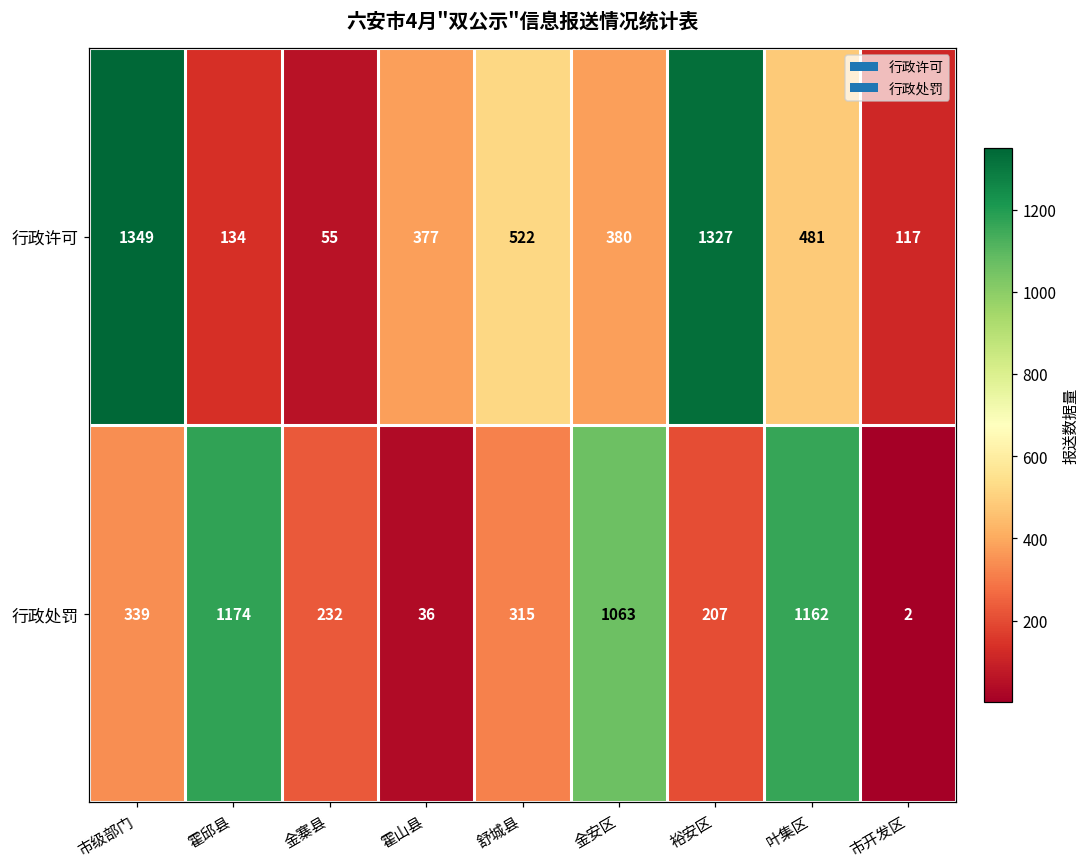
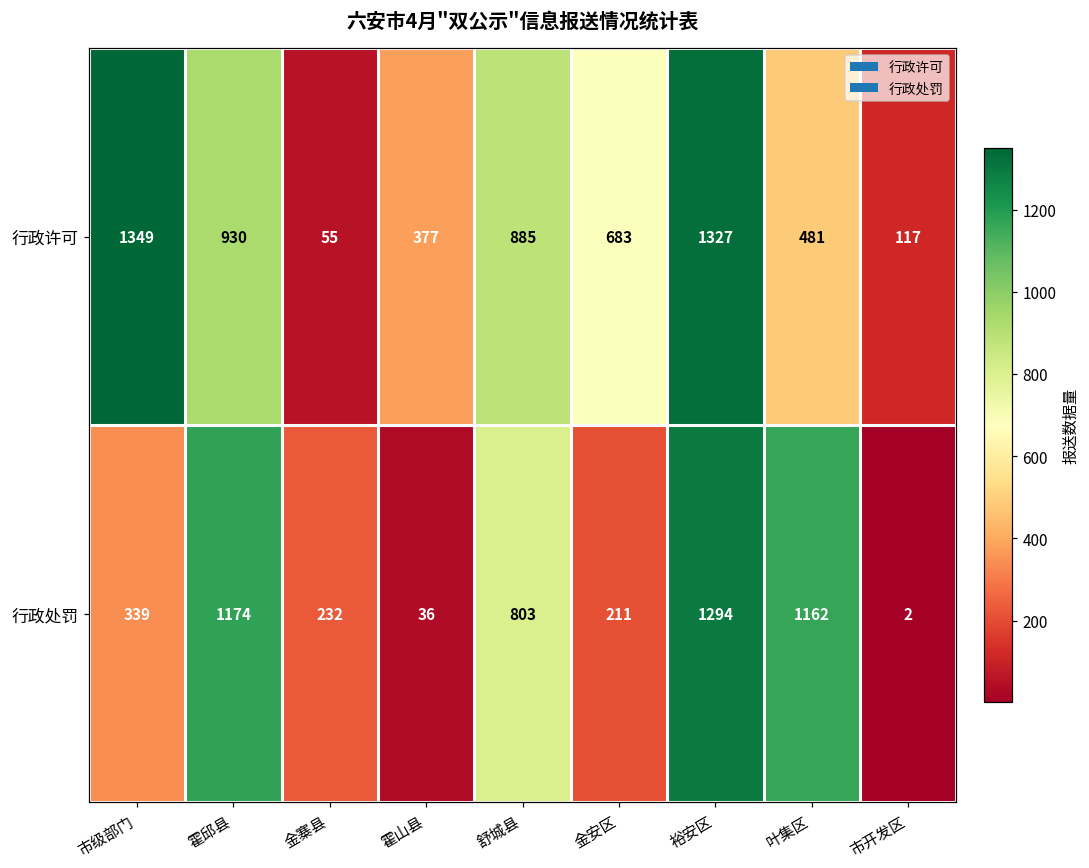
行政许可, 霍邱县: 134 -> 930
行政许可, 舒城县: 522 -> 885
行政许可, 金安区: 380 -> 683
行政处罚, 舒城县: 315 -> 803
行政处罚, 金安区: 1063 -> 211
行政处罚, 裕安区: 207 -> 1294
